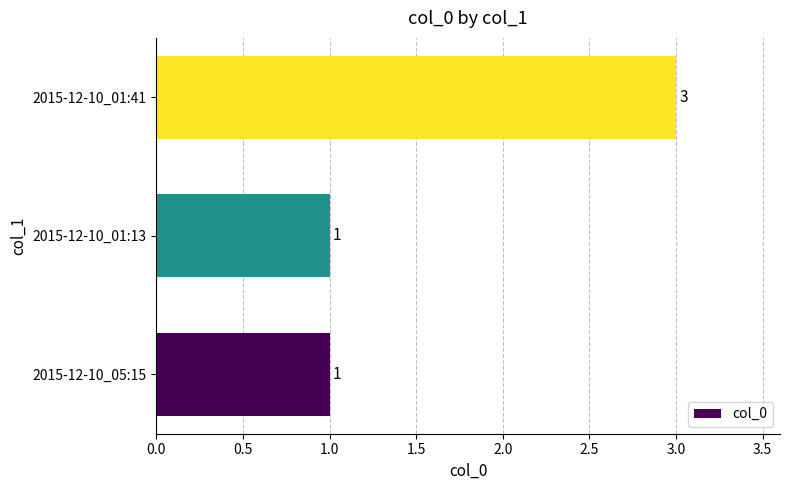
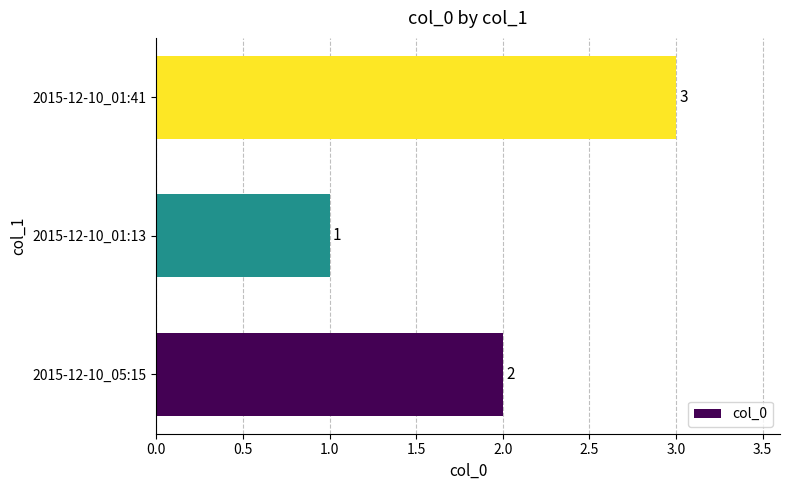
2015-12-10_05:15: 1 -> 2
